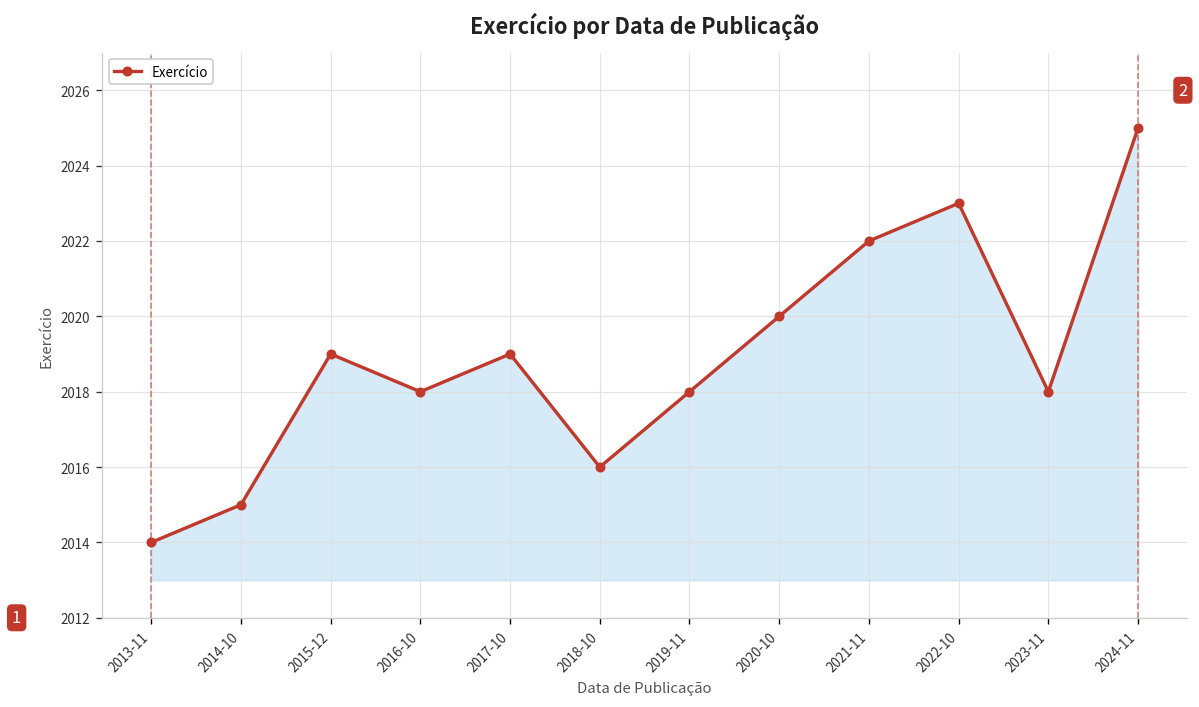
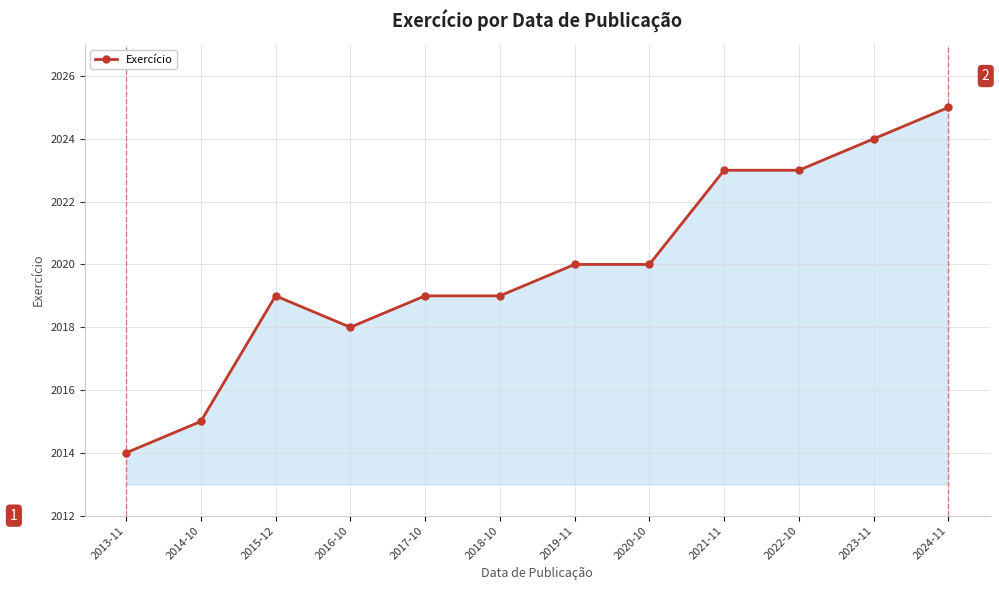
2018-10: 2016 -> 2019
2019-11: 2018 -> 2020
2021-11: 2022 -> 2023
2023-11: 2018 -> 2024
